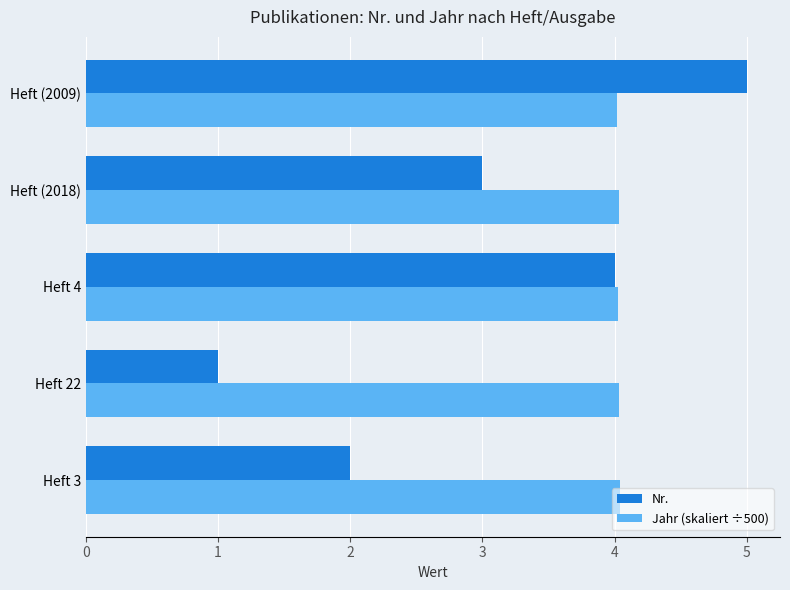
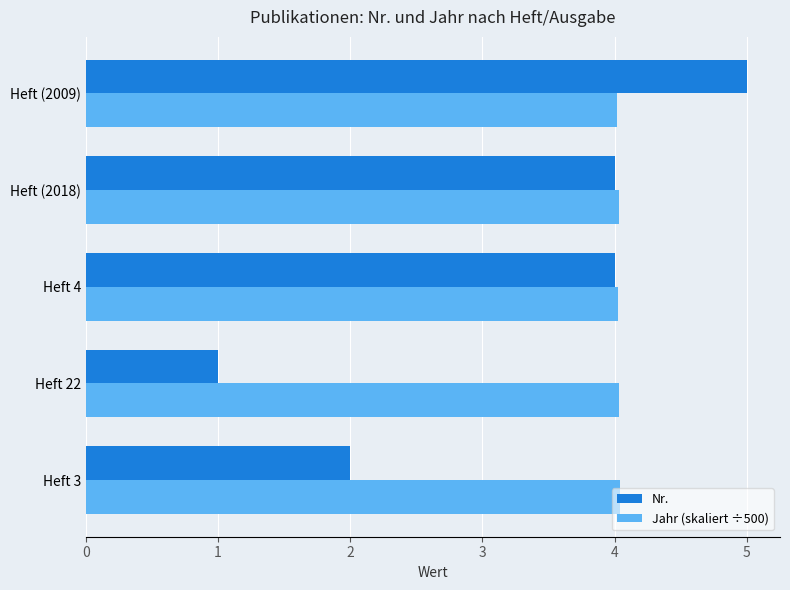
Nr., Heft (2018): 3 -> 4
